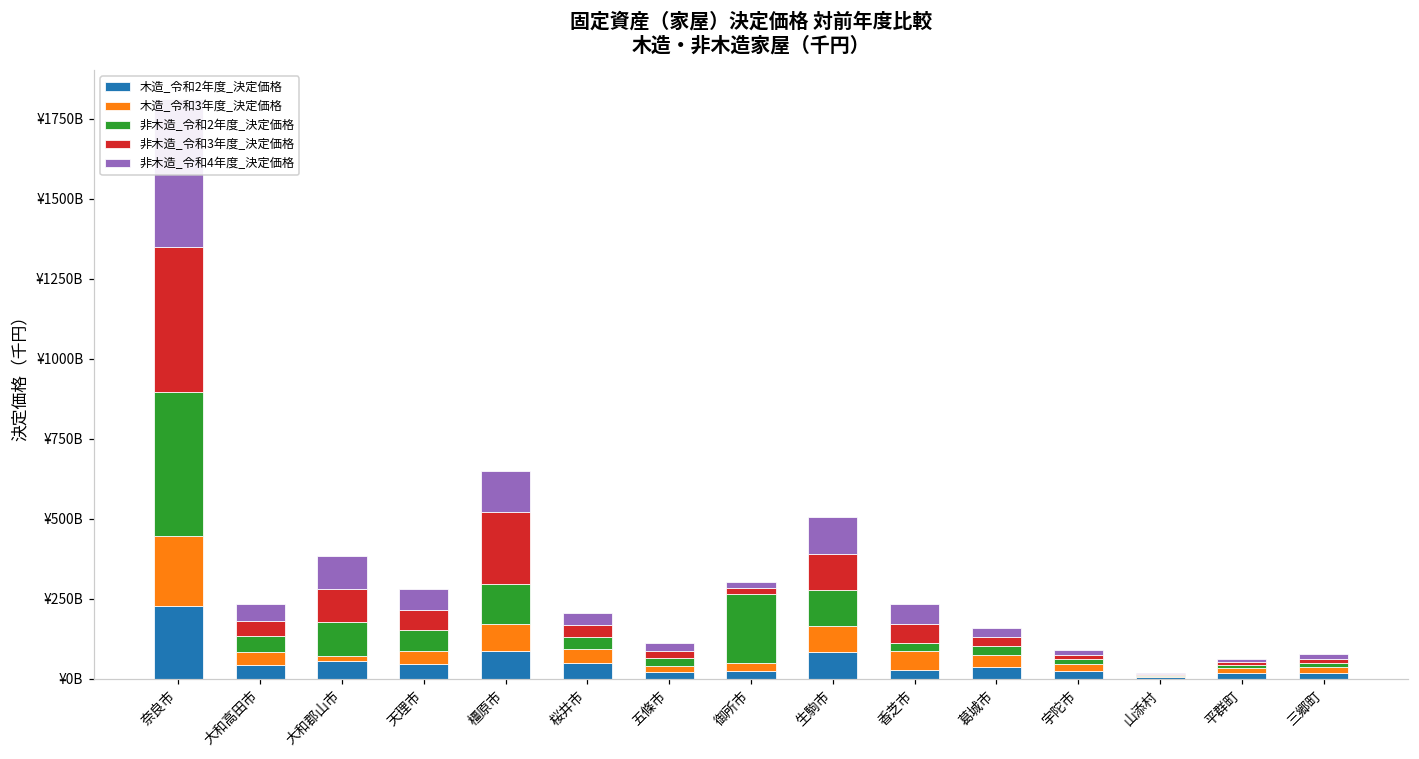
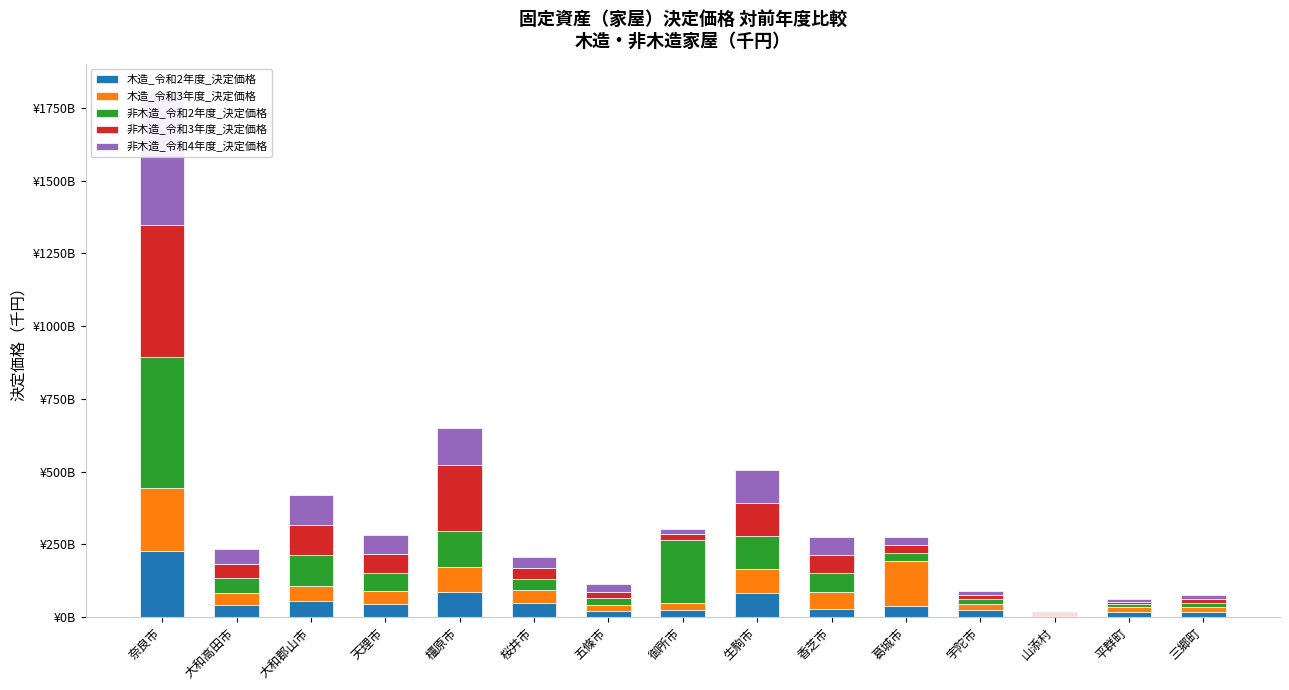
木造_令和3年度_決定価格, 大和郡山市: ¥20000000000 -> ¥50000000000
非木造_令和2年度_決定価格, 香芝市: ¥20000000000 -> ¥60000000000
木造_令和3年度_決定価格, 葛城市: ¥40000000000 -> ¥150000000000
